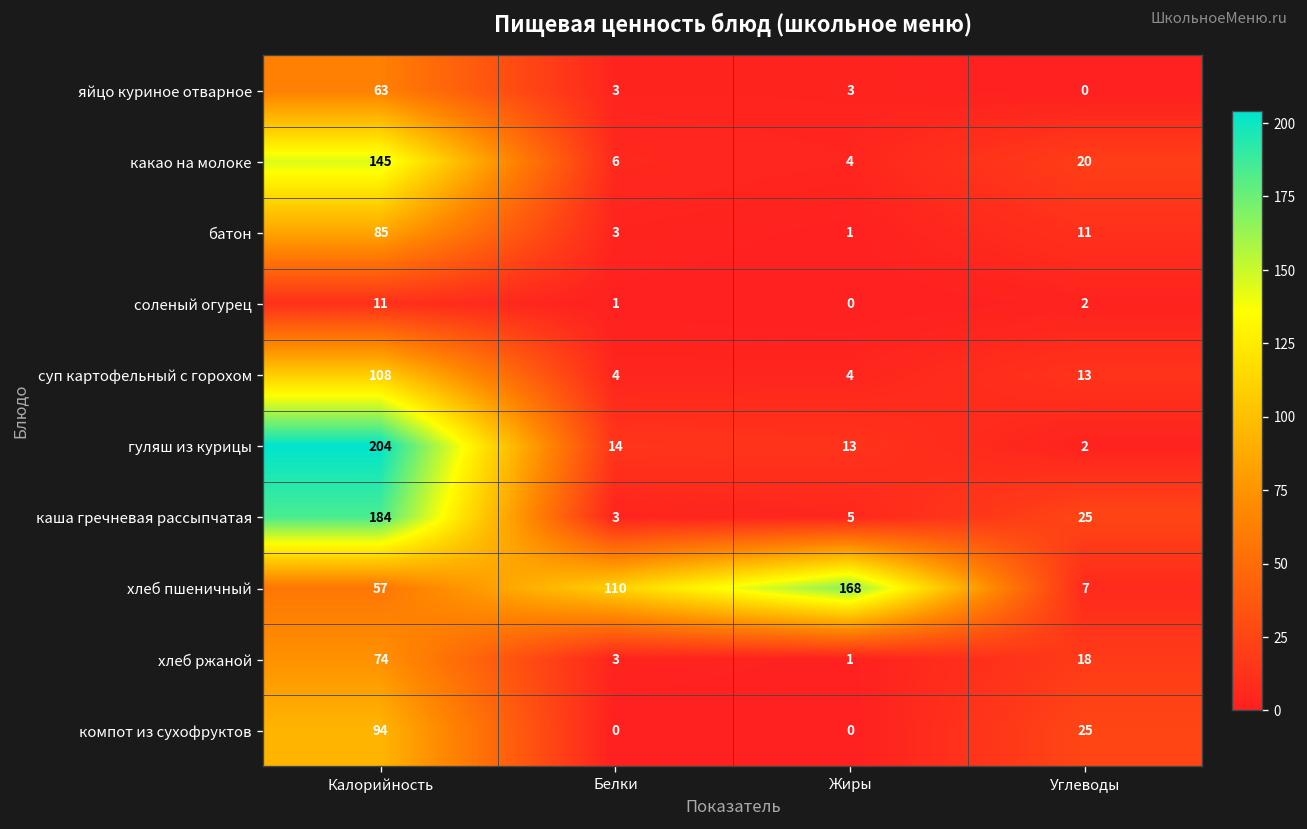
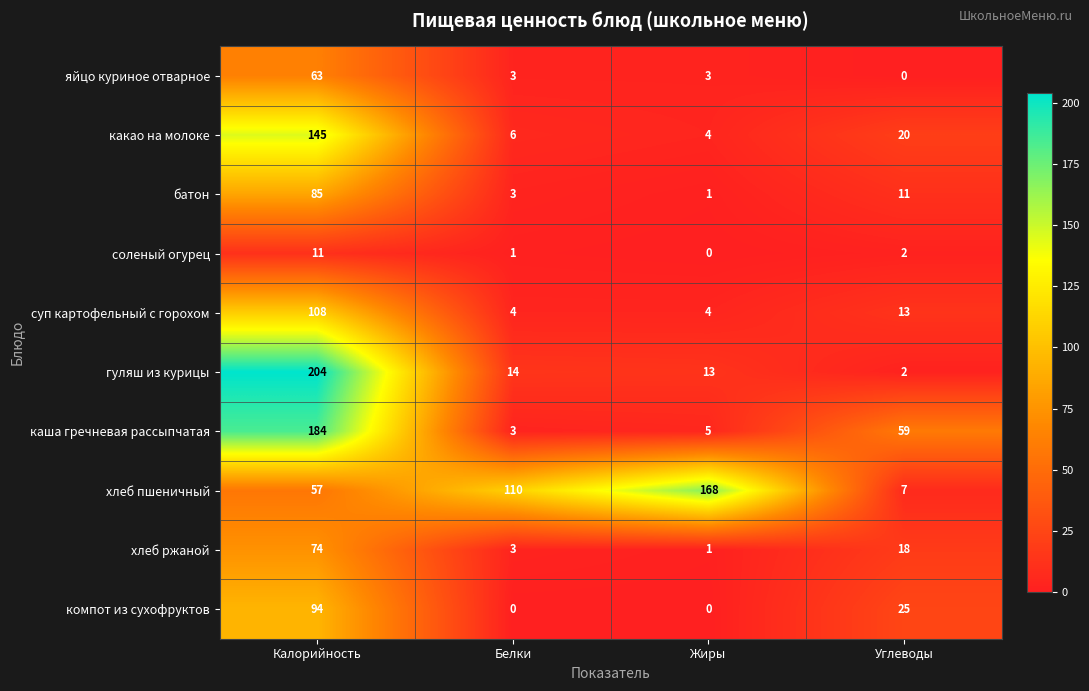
каша гречневая рассыпчатая, Углеводы: 25 -> 59
